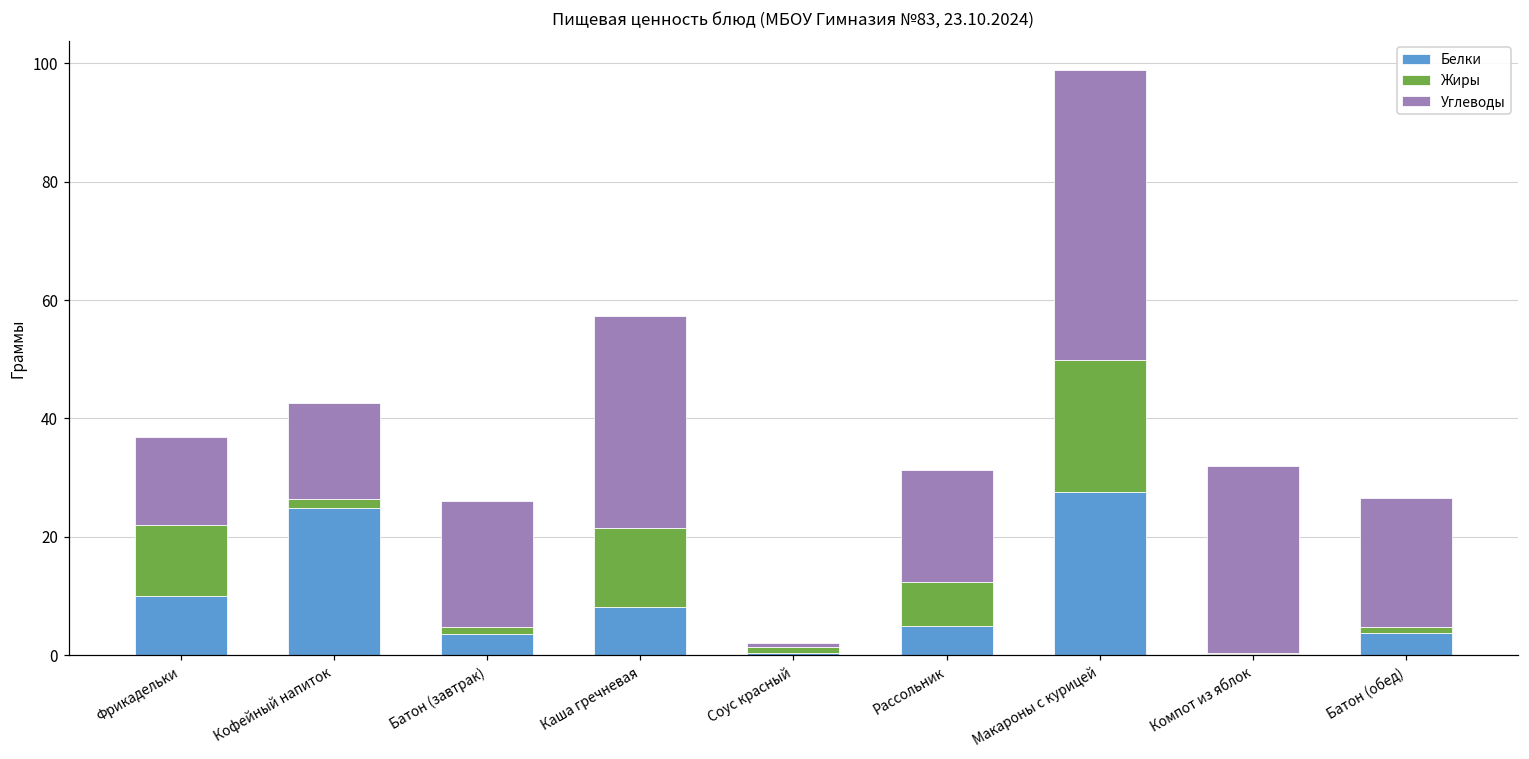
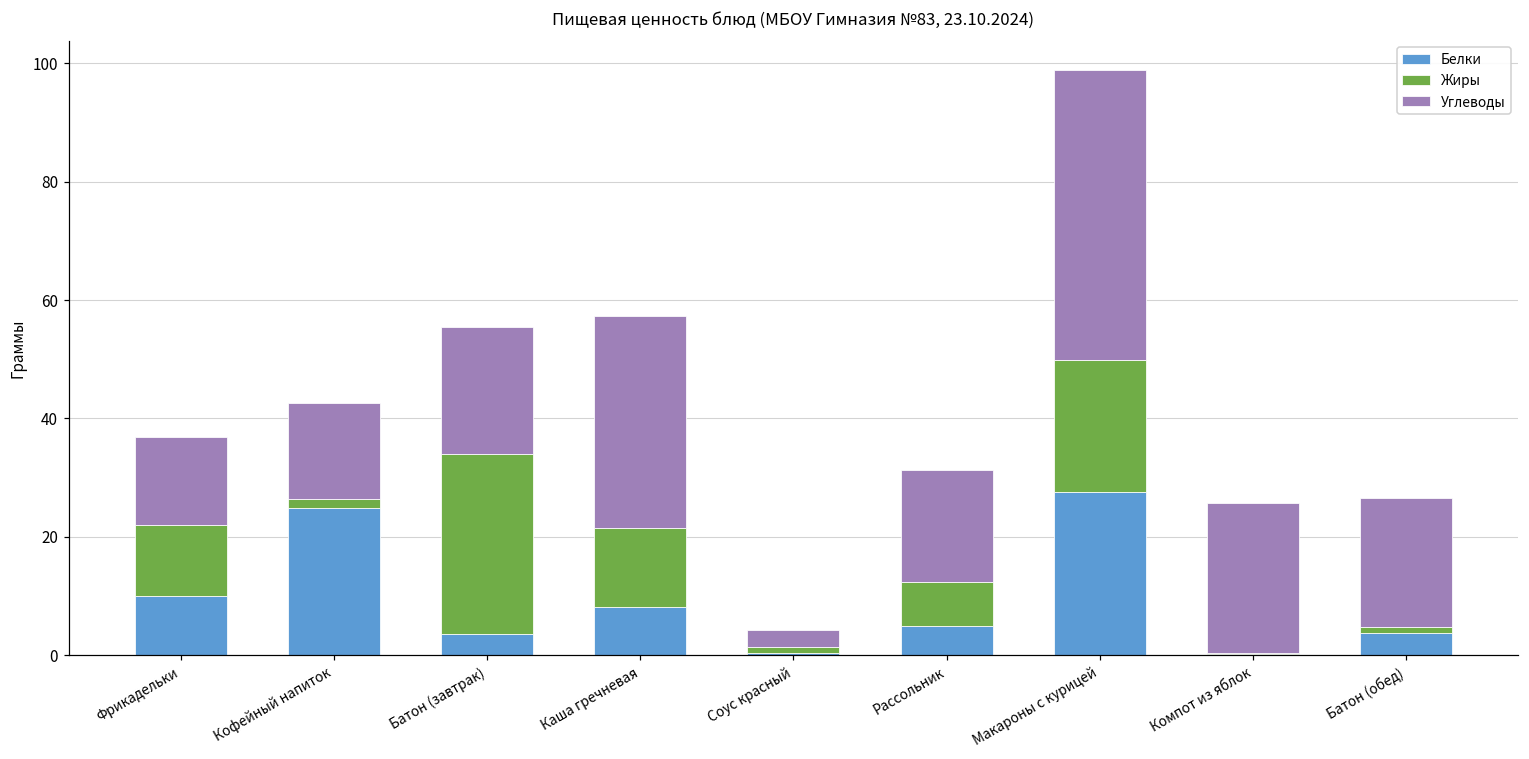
Жиры, Батон (завтрак): 1 -> 30
Углеводы, Соус красный: 1 -> 3
Углеводы, Компот из яблок: 32 -> 25
